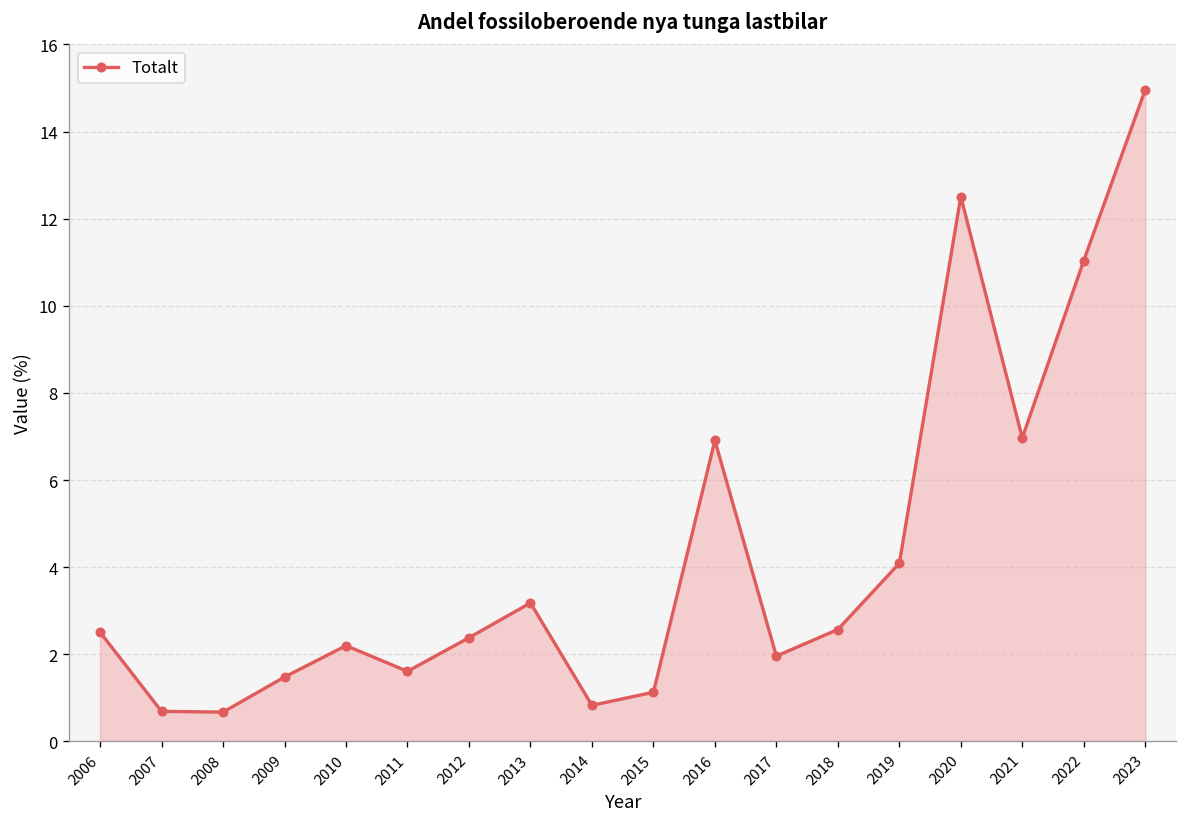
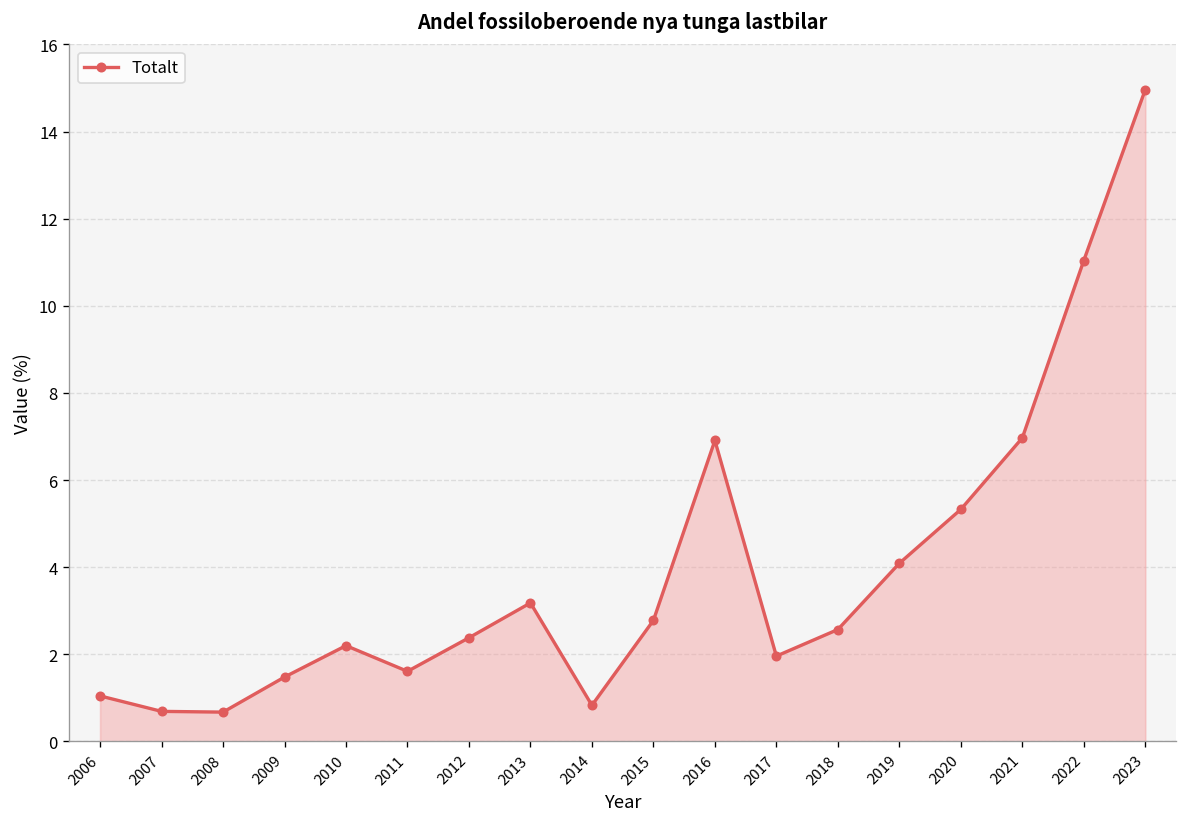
2006: 2.5 -> 1.0
2015: 1.1 -> 2.8
2020: 12.5 -> 5.3
